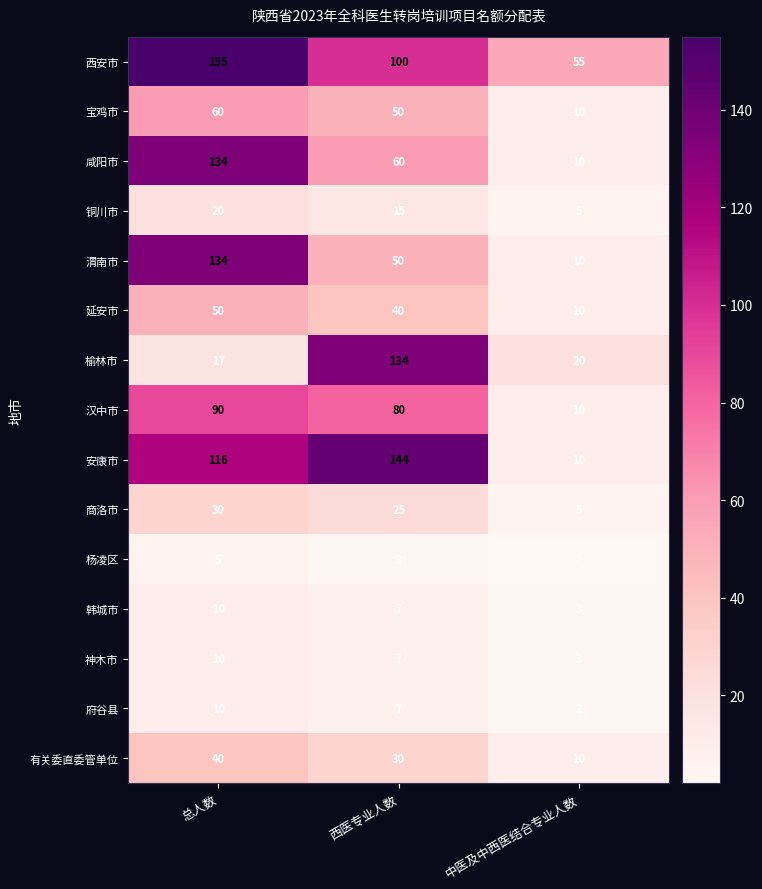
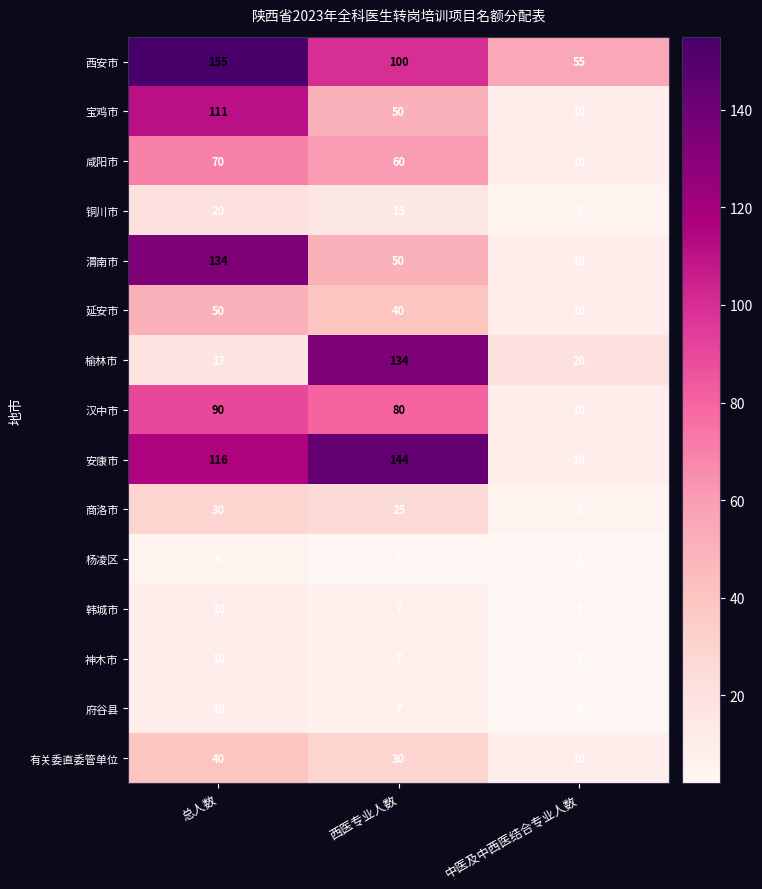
宝鸡市, 总人数: 60 -> 111
咸阳市, 总人数: 134 -> 70
